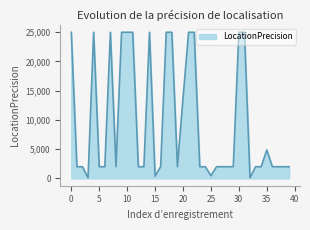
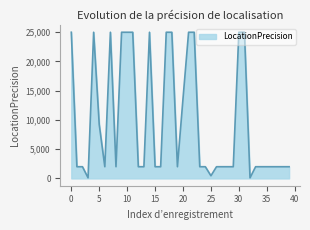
5: 2,000 -> 9,000
15: 0 -> 2,000
35: 5,000 -> 2,000
